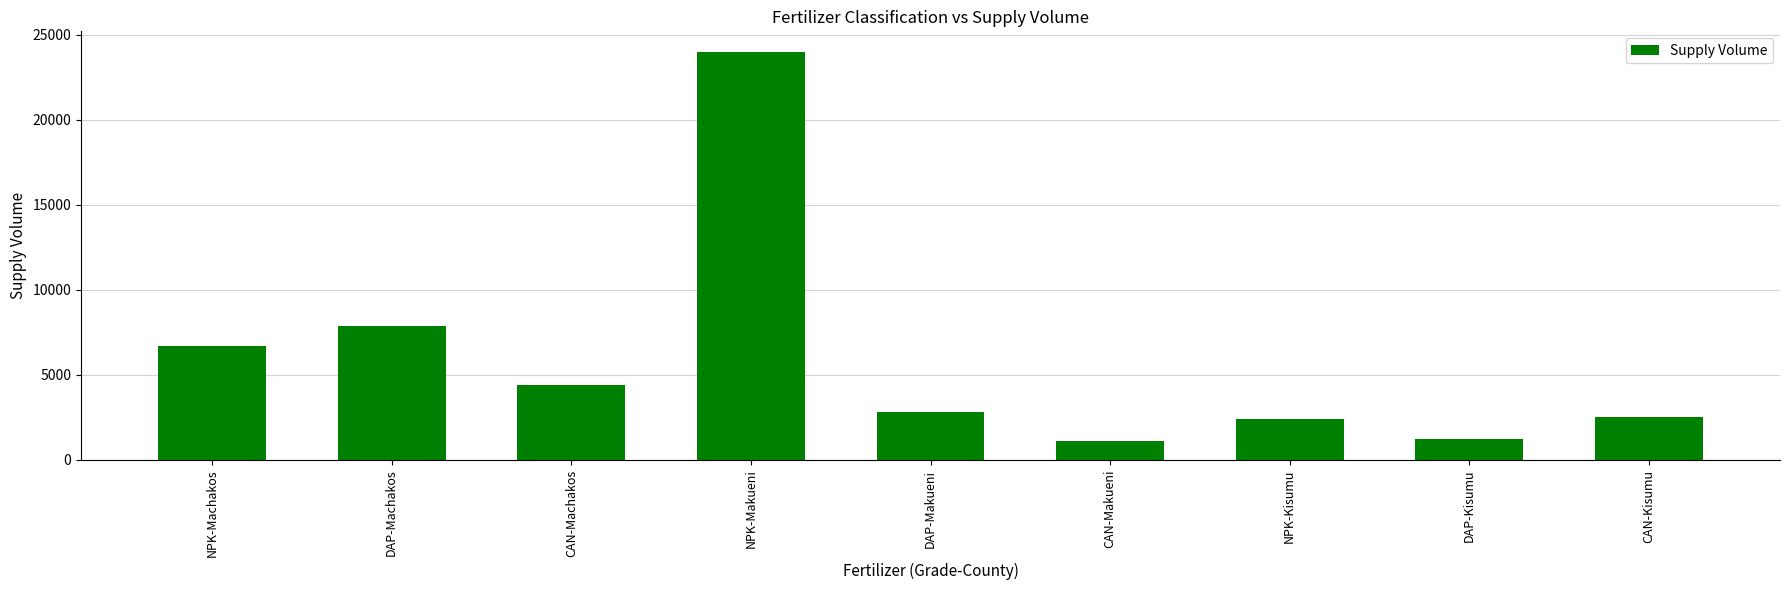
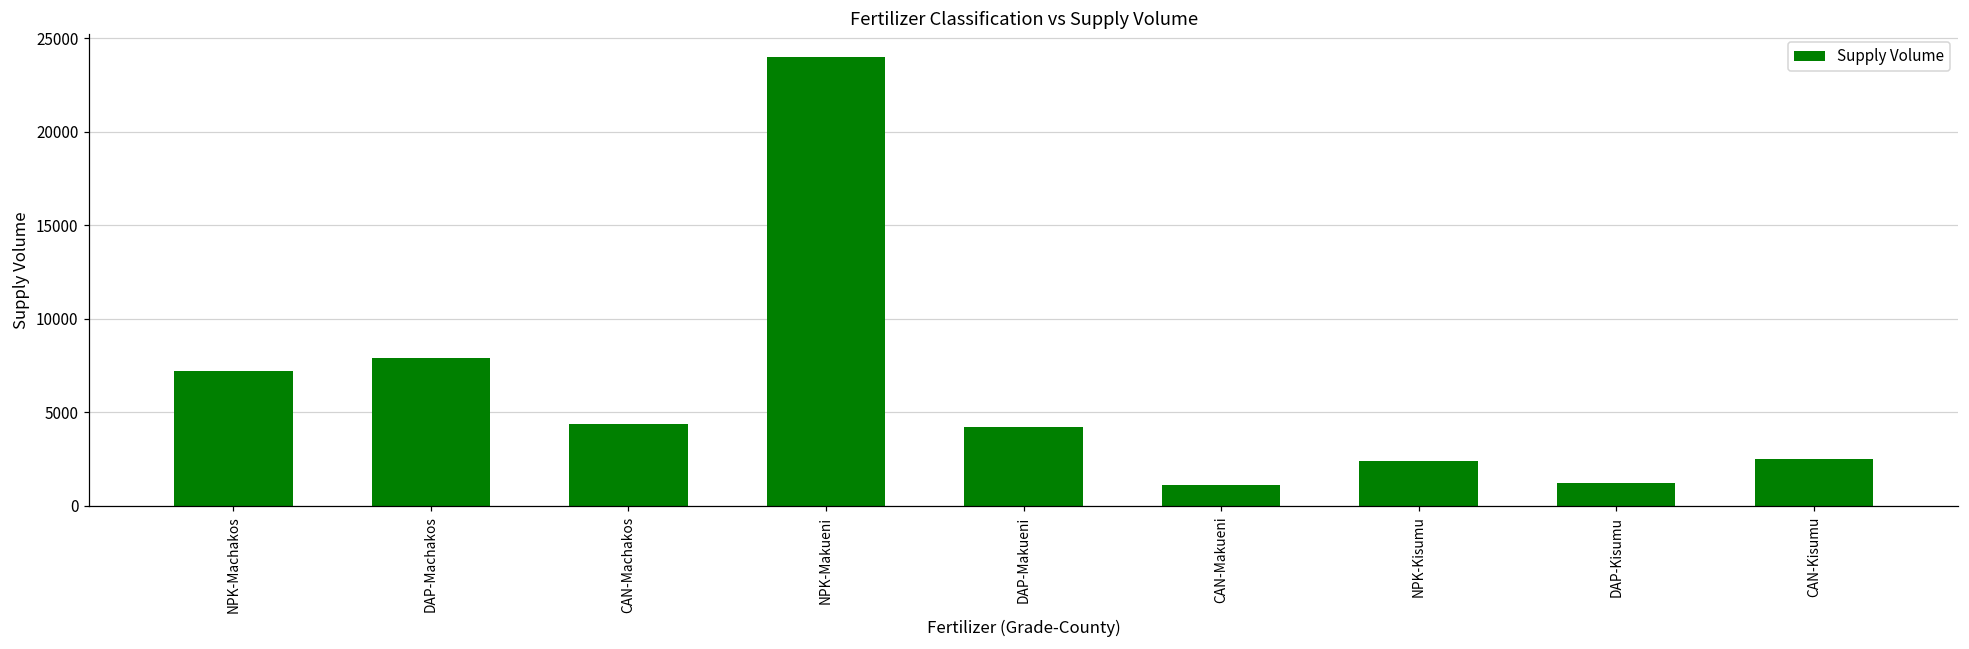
NPK-Machakos: 6700 -> 7200
DAP-Makueni: 2800 -> 4200
